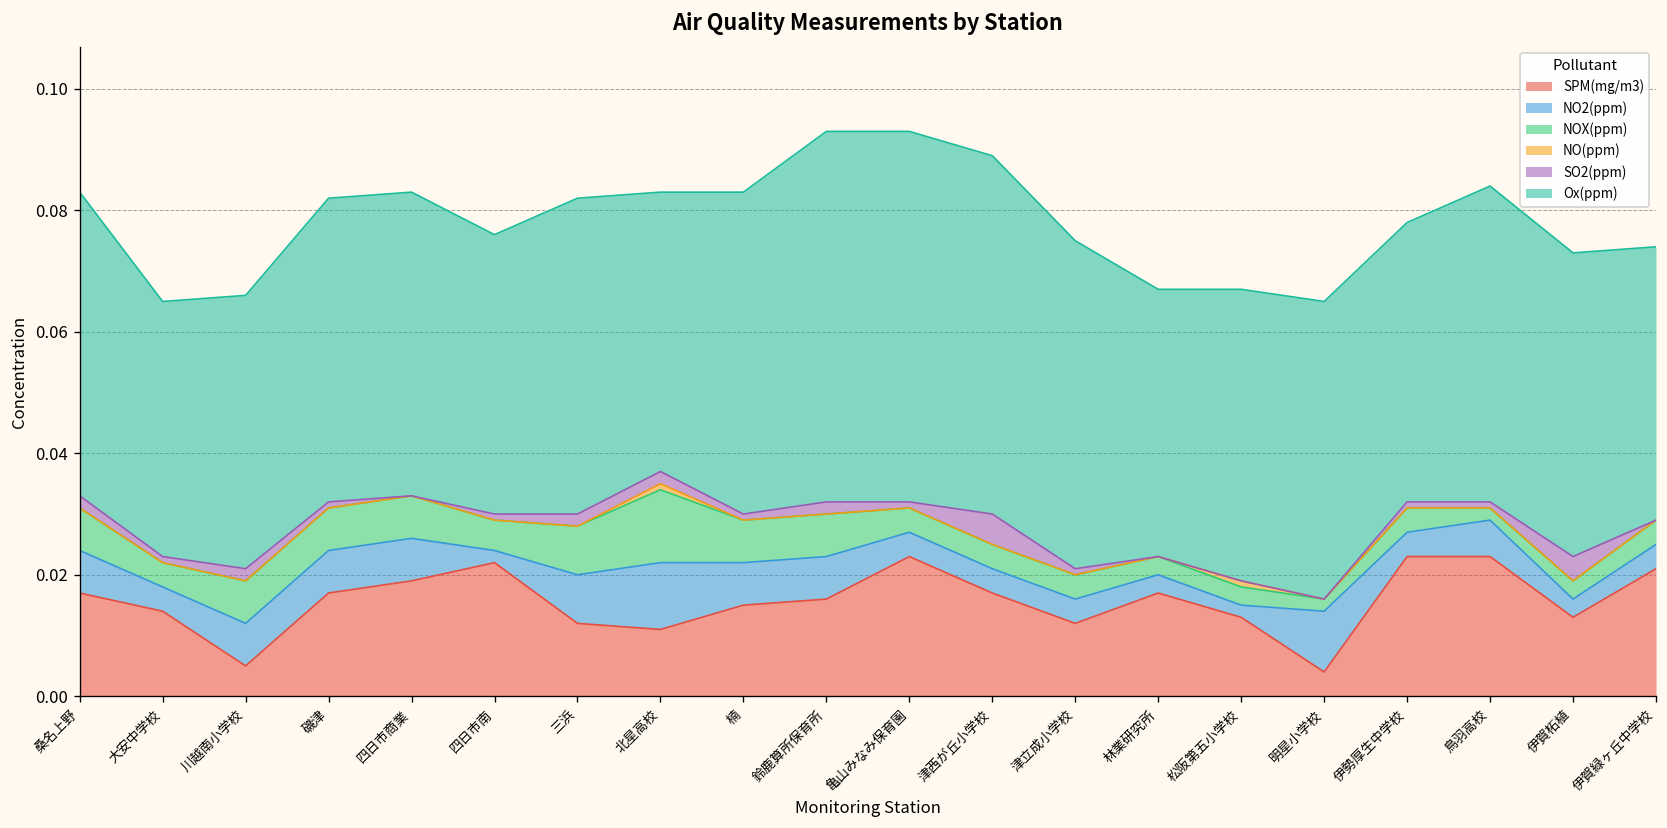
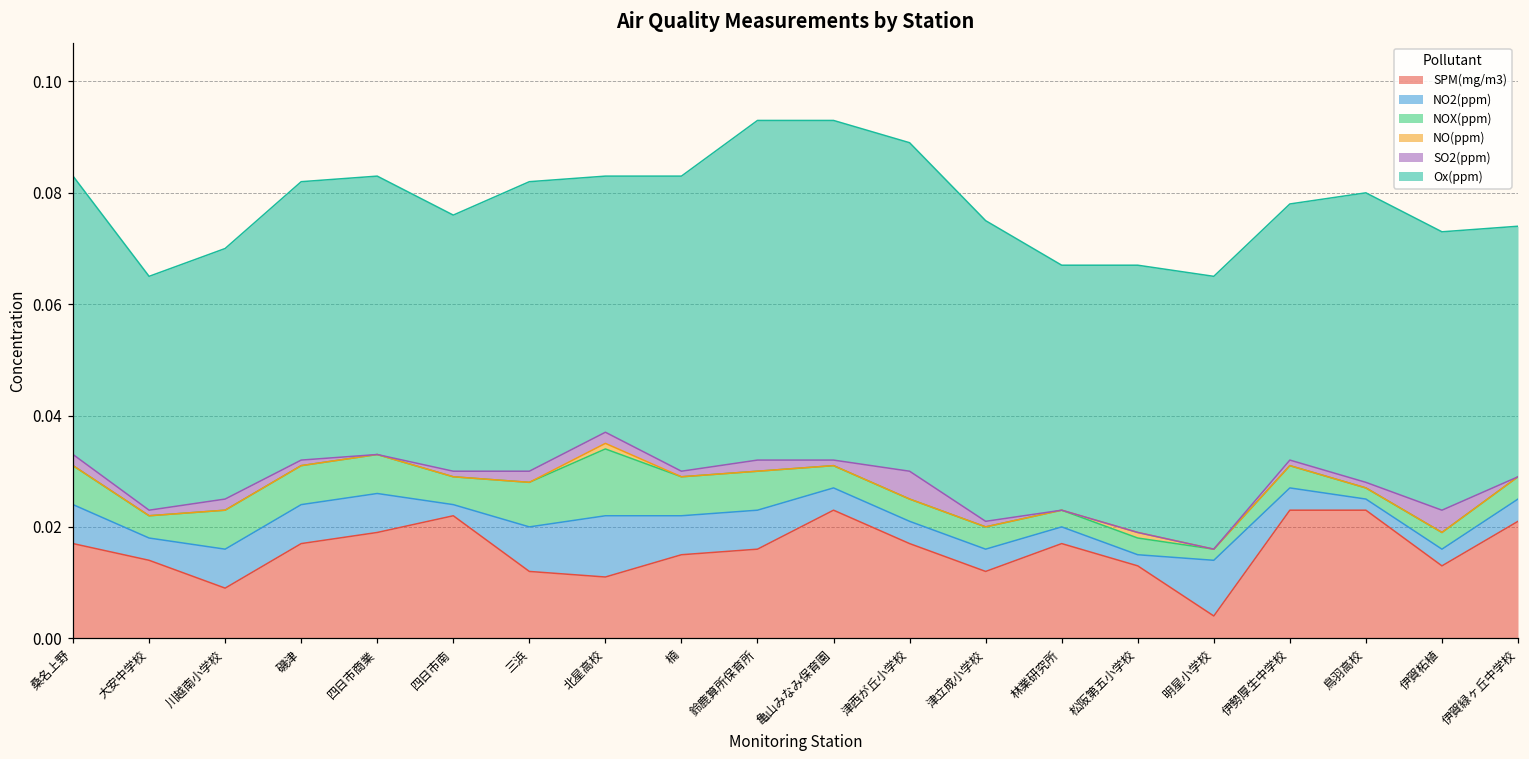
SPM(mg/m3), 川越南小学校: 0.005 -> 0.009
NO2(ppm), 鳥羽高校: 0.006 -> 0.002
